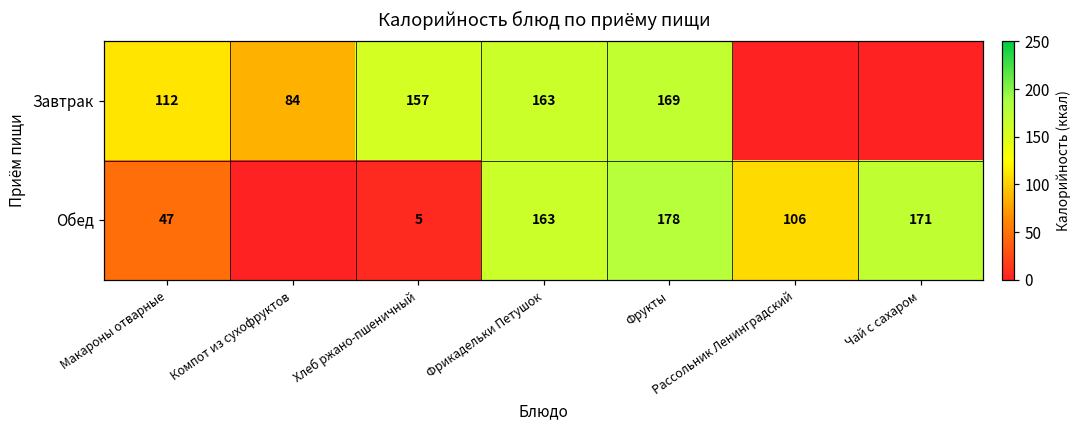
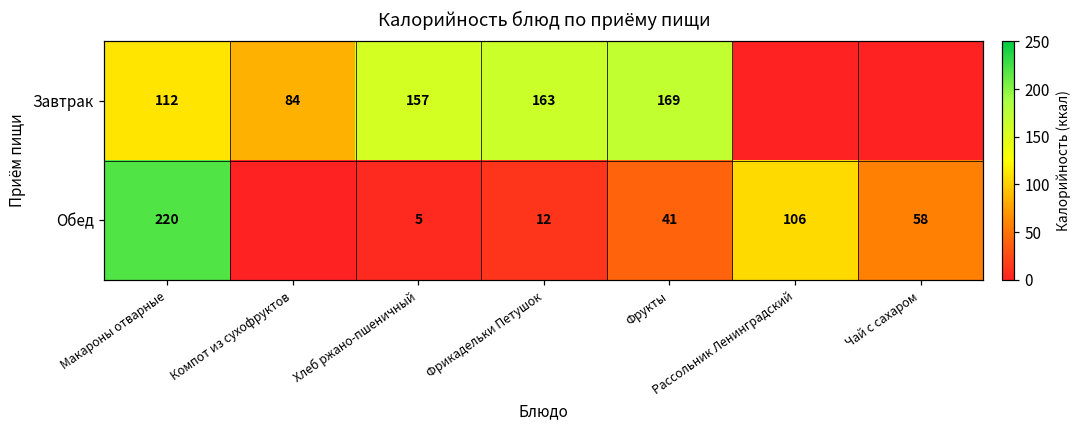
Обед, Макароны отварные: 47 -> 220
Обед, Фрикадельки Петушок: 163 -> 12
Обед, Фрукты: 178 -> 41
Обед, Чай с сахаром: 171 -> 58
